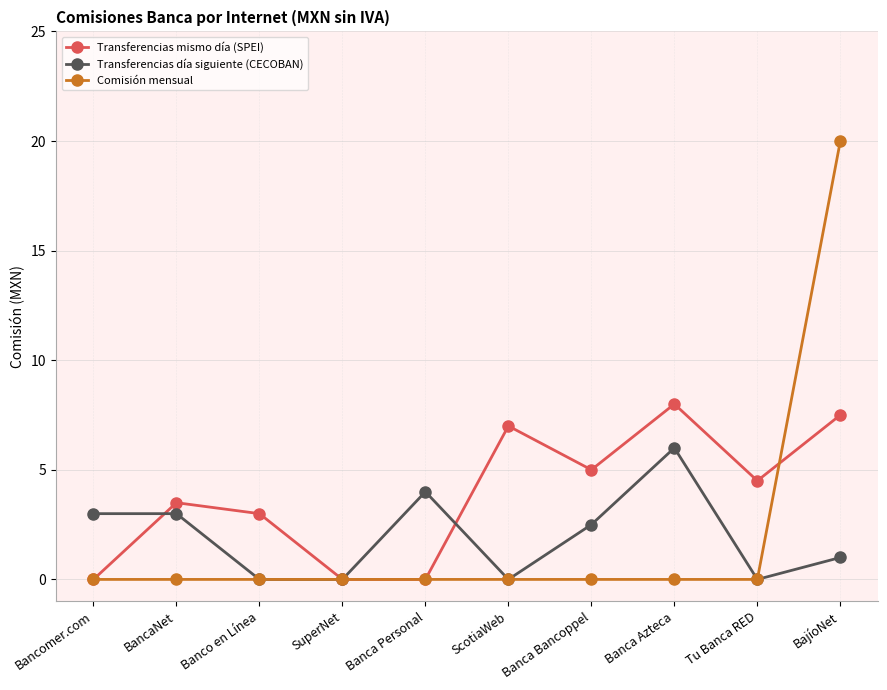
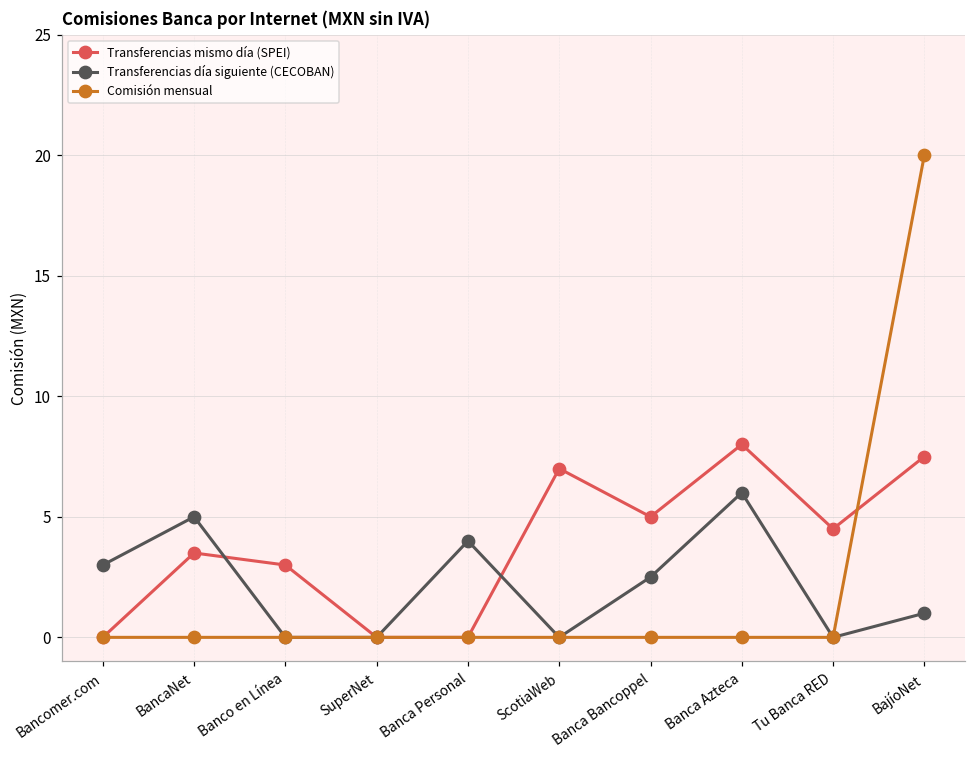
Transferencias día siguiente (CECOBAN), BancaNet: 3 -> 5
